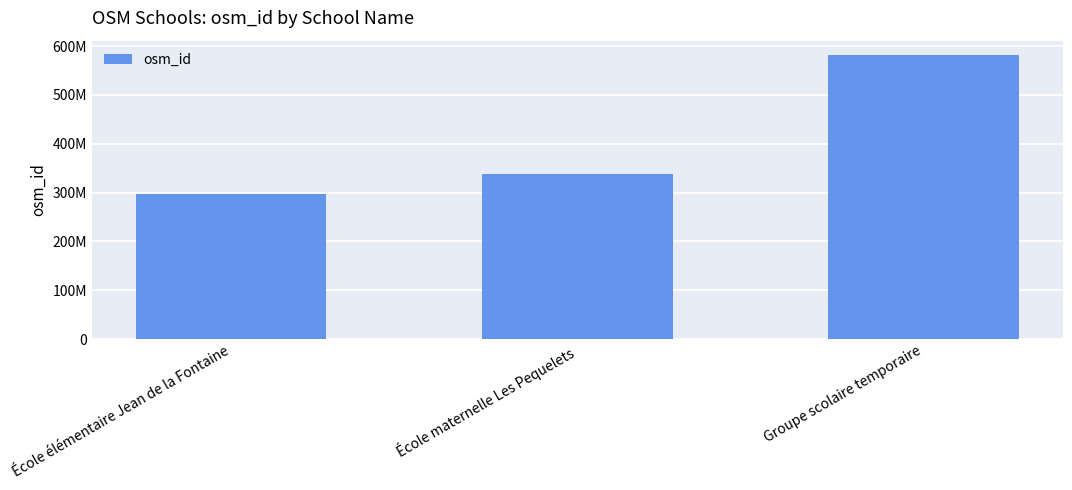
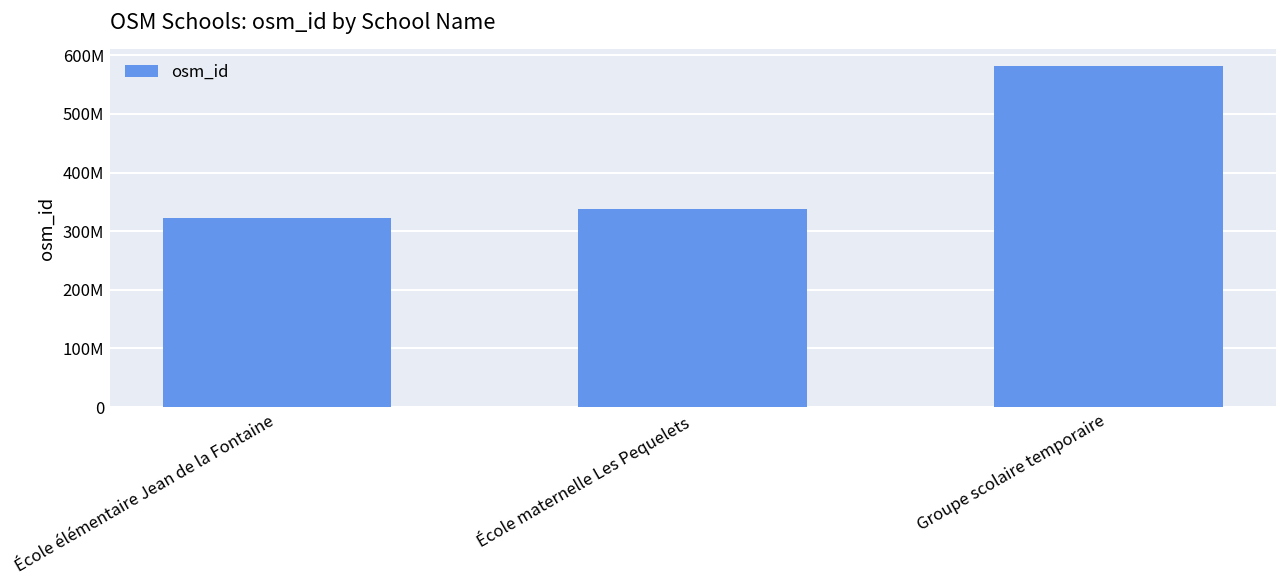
École élémentaire Jean de la Fontaine: 300000000 -> 320000000
